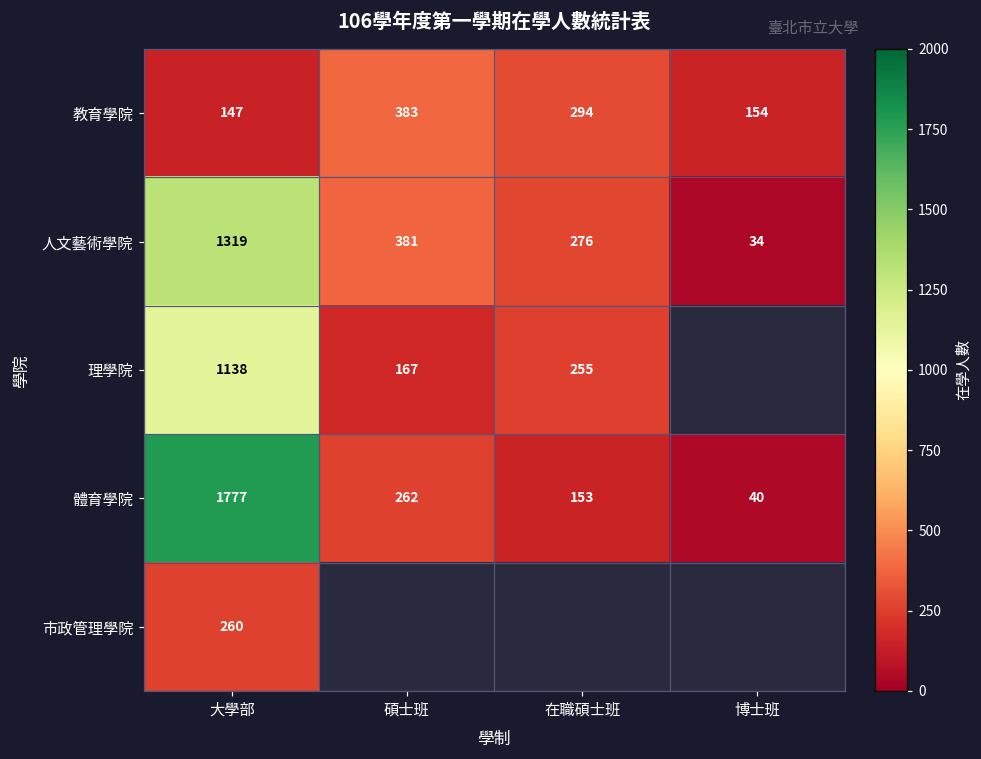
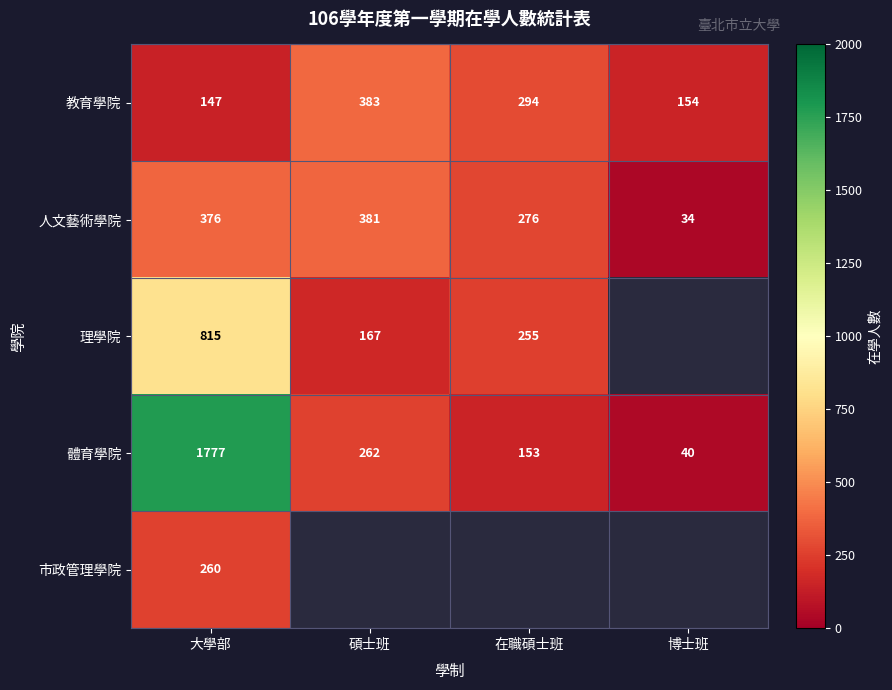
人文藝術學院, 大學部: 1319 -> 376
理學院, 大學部: 1138 -> 815
